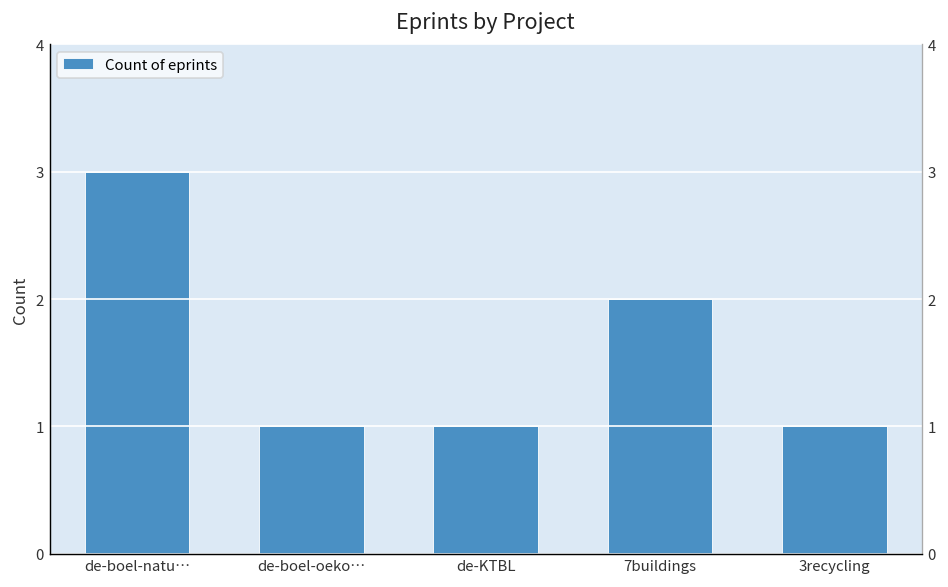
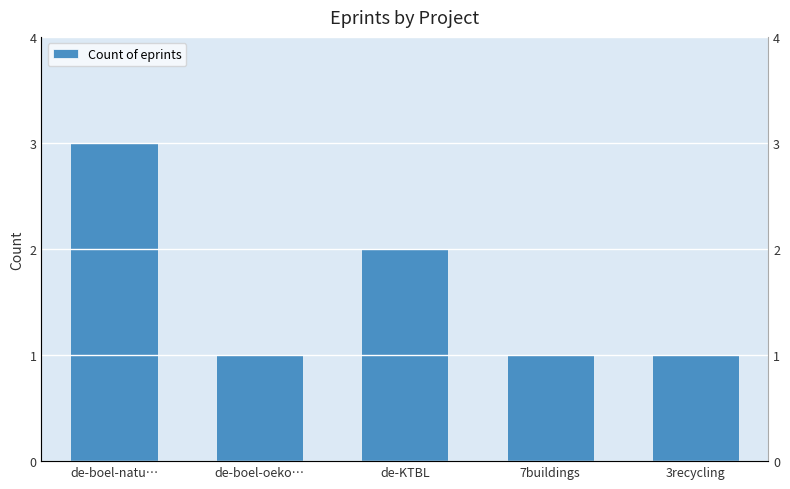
de-KTBL: 1 -> 2
7buildings: 2 -> 1
